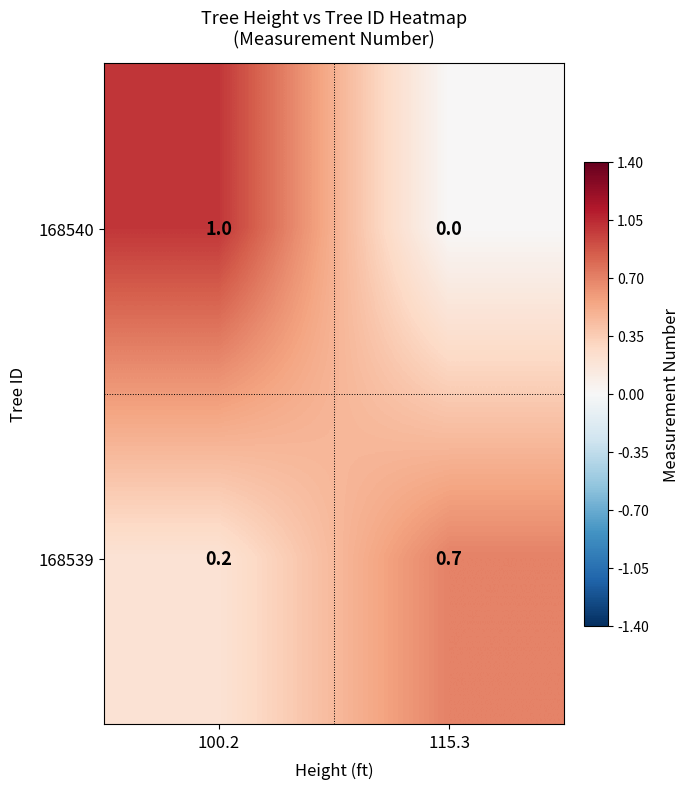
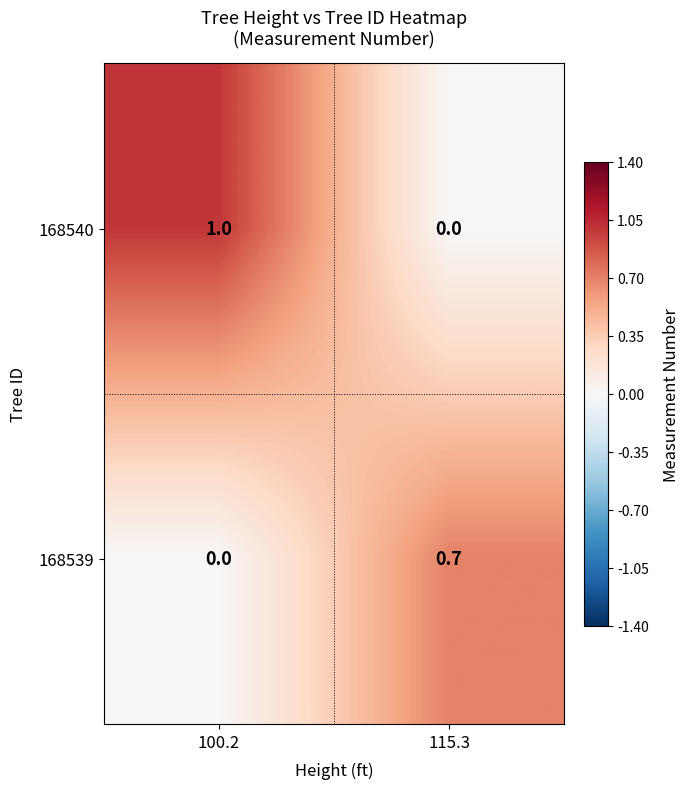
168539, 100.2: 0.2 -> 0.0
